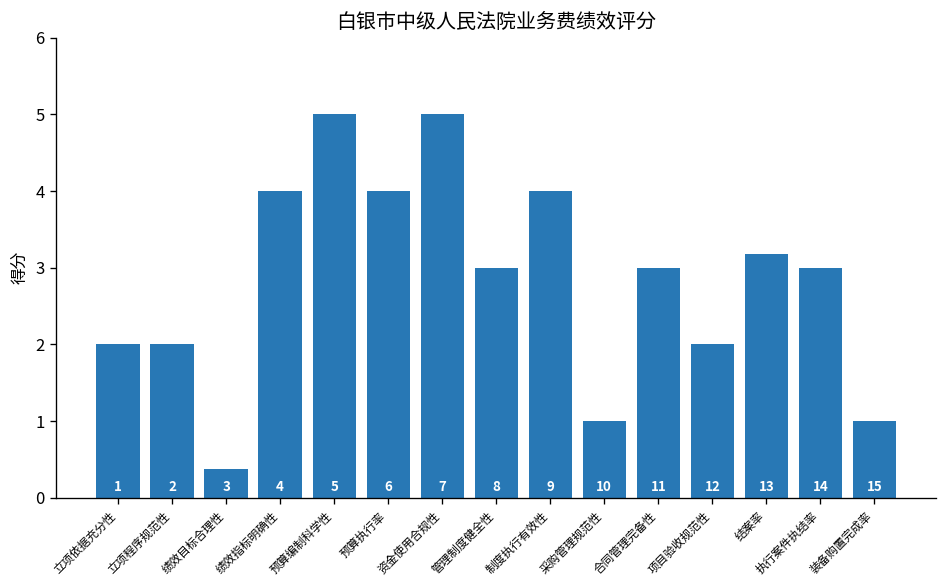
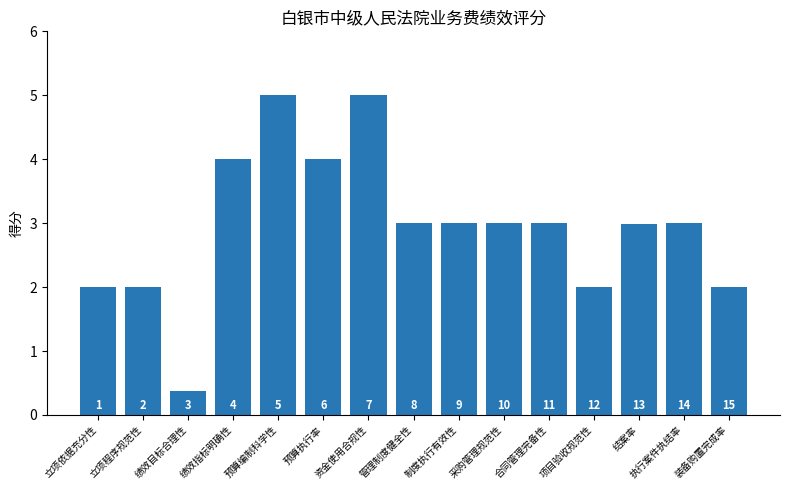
制度执行有效性: 4 -> 3
采购管理规范性: 1 -> 3
结案率: 3.2 -> 3.0
装备购置完成率: 1 -> 2
